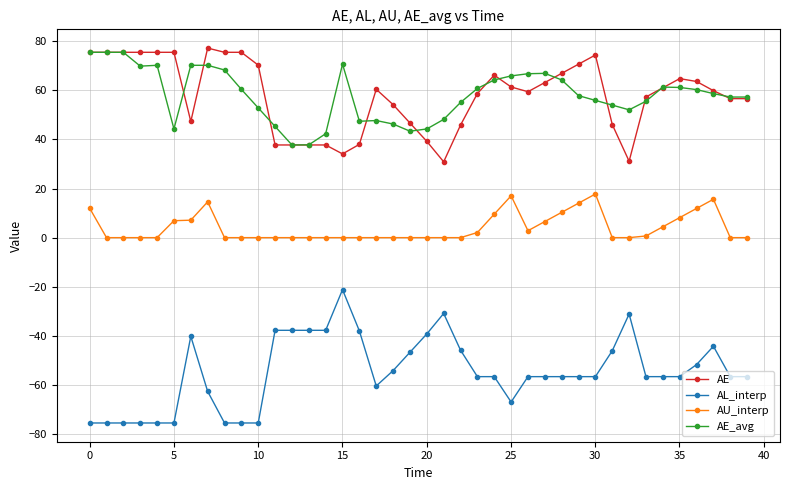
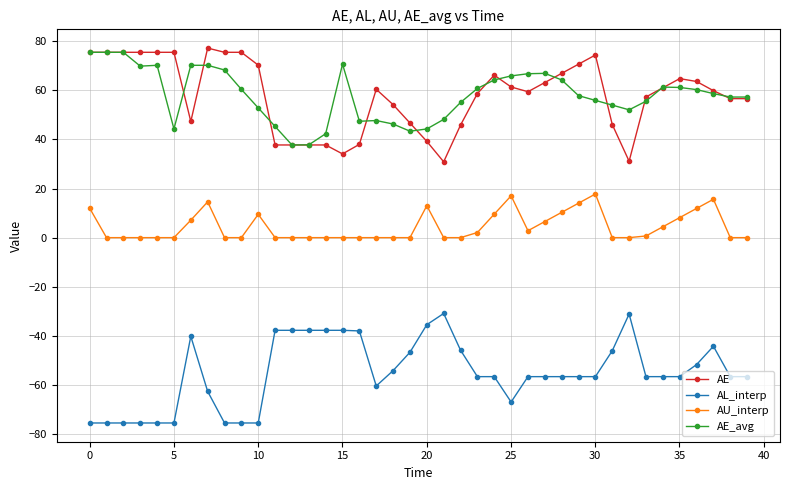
AU_interp, 5: 7 -> 0
AU_interp, 10: 0 -> 10
AL_interp, 15: -21 -> -38
AL_interp, 20: -39 -> -35
AU_interp, 20: 0 -> 13
